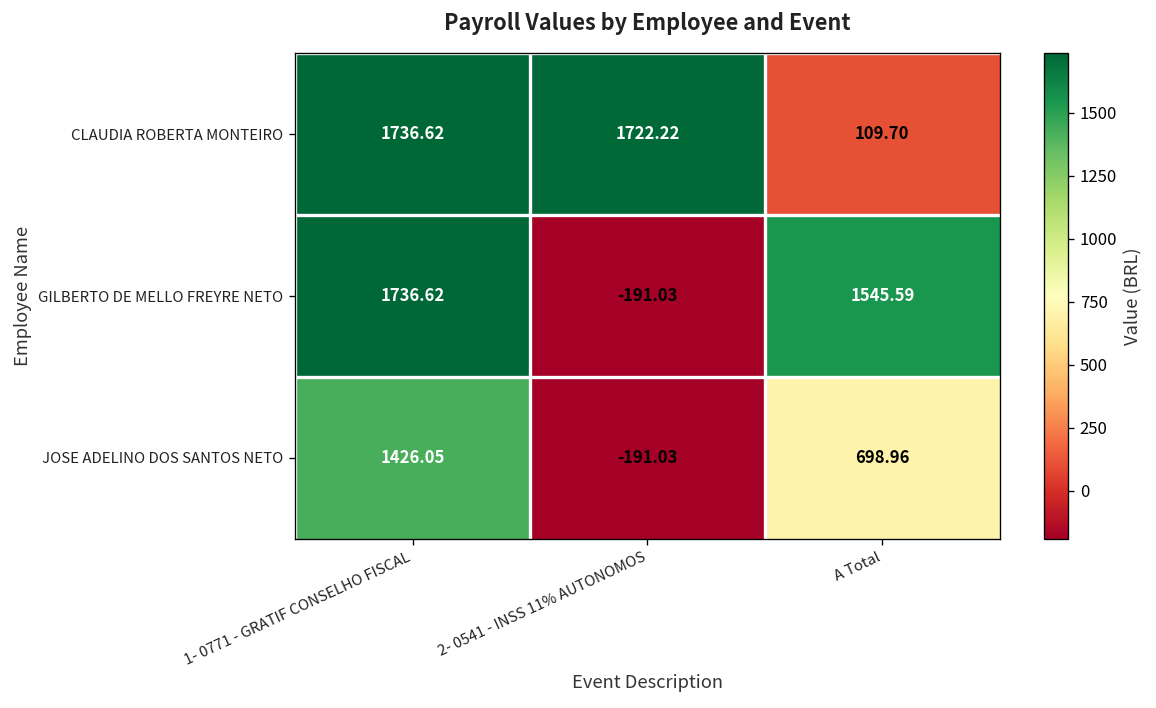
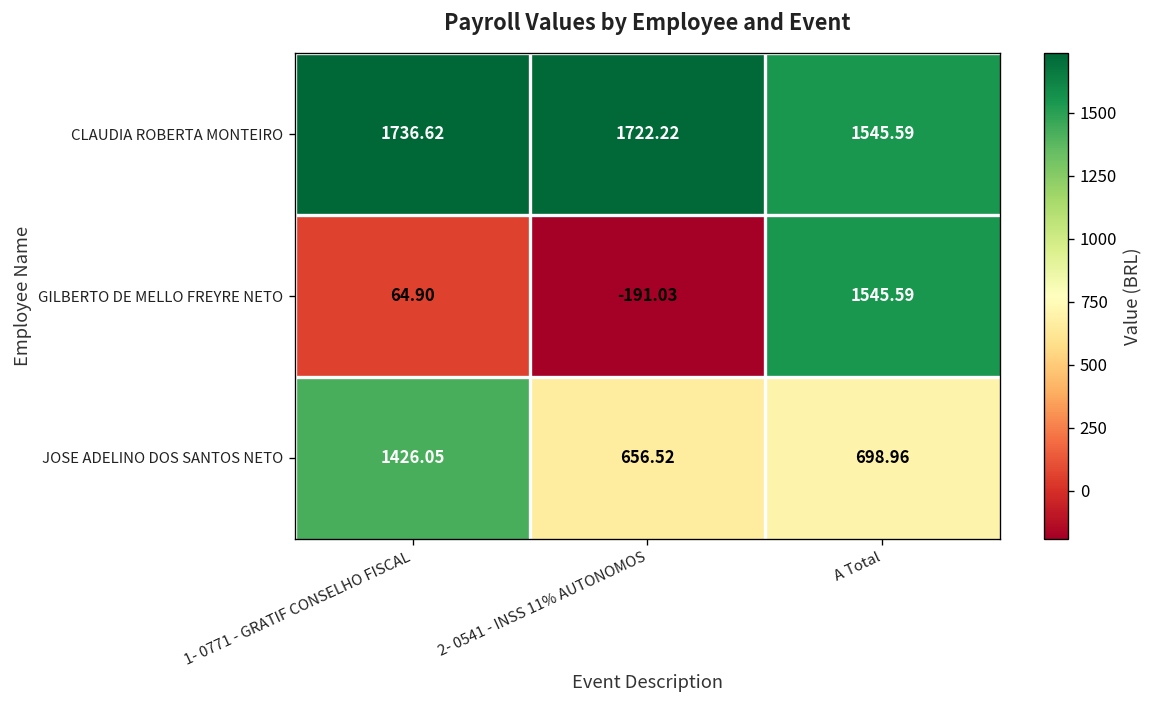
CLAUDIA ROBERTA MONTEIRO, A Total: 109.70 -> 1545.59
GILBERTO DE MELLO FREYRE NETO, 1- 0771 - GRATIF CONSELHO FISCAL: 1736.62 -> 64.90
JOSE ADELINO DOS SANTOS NETO, 2- 0541 - INSS 11% AUTONOMOS: -191.03 -> 656.52
